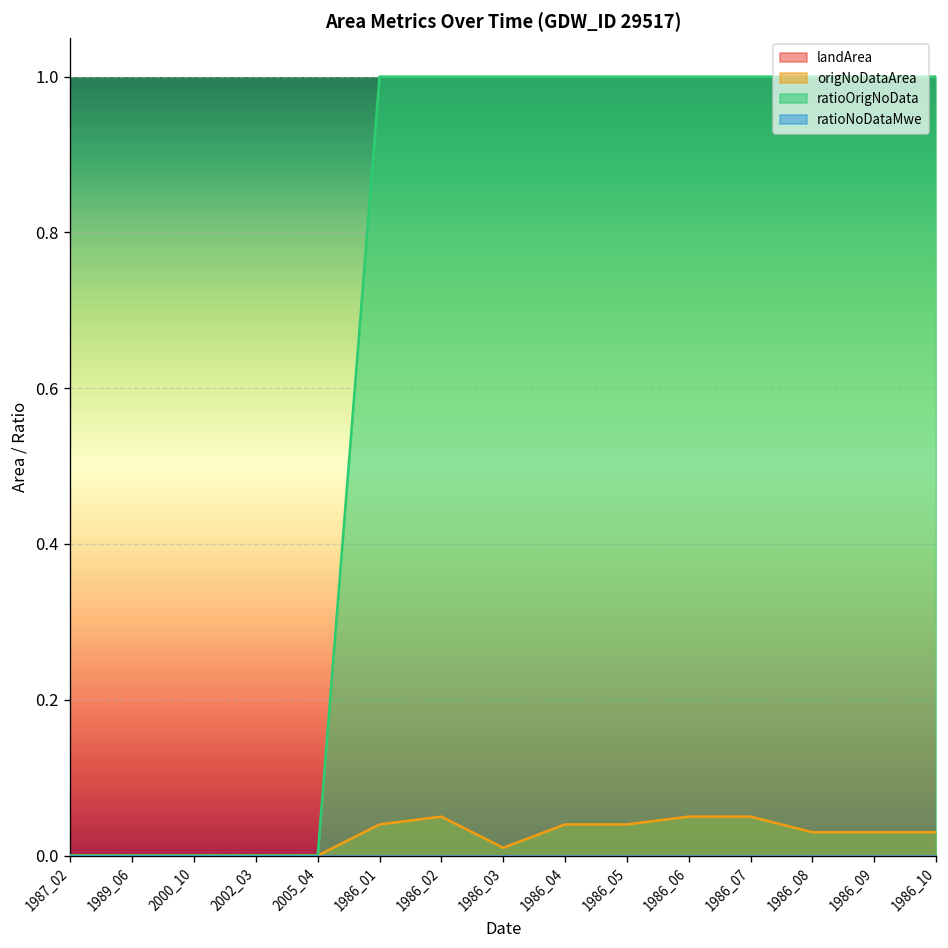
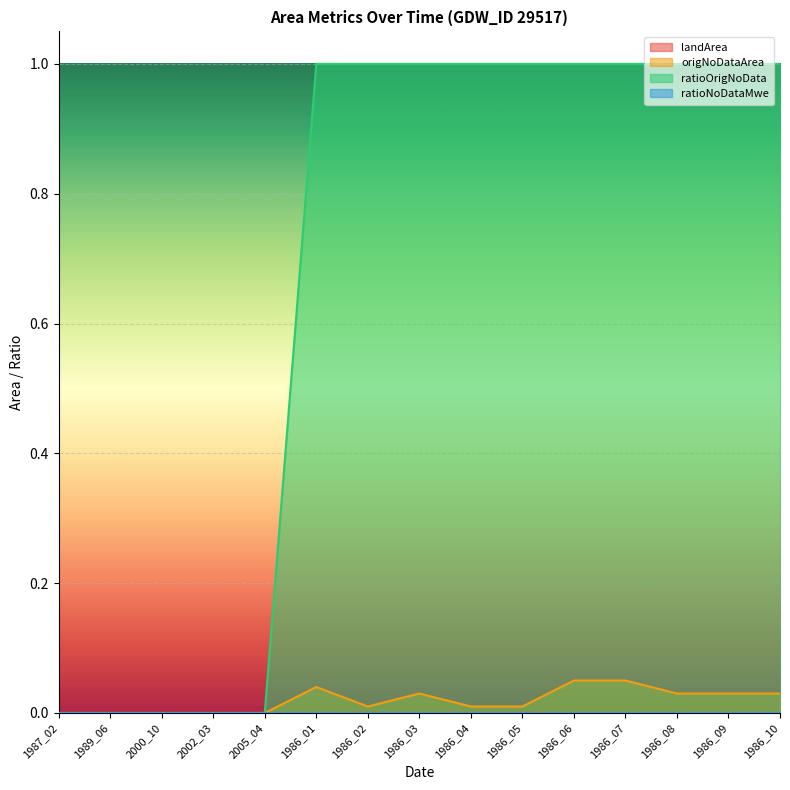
origNoDataArea, 1986_02: 0.05 -> 0.01
origNoDataArea, 1986_03: 0.01 -> 0.03
origNoDataArea, 1986_04: 0.04 -> 0.01
origNoDataArea, 1986_05: 0.04 -> 0.01
